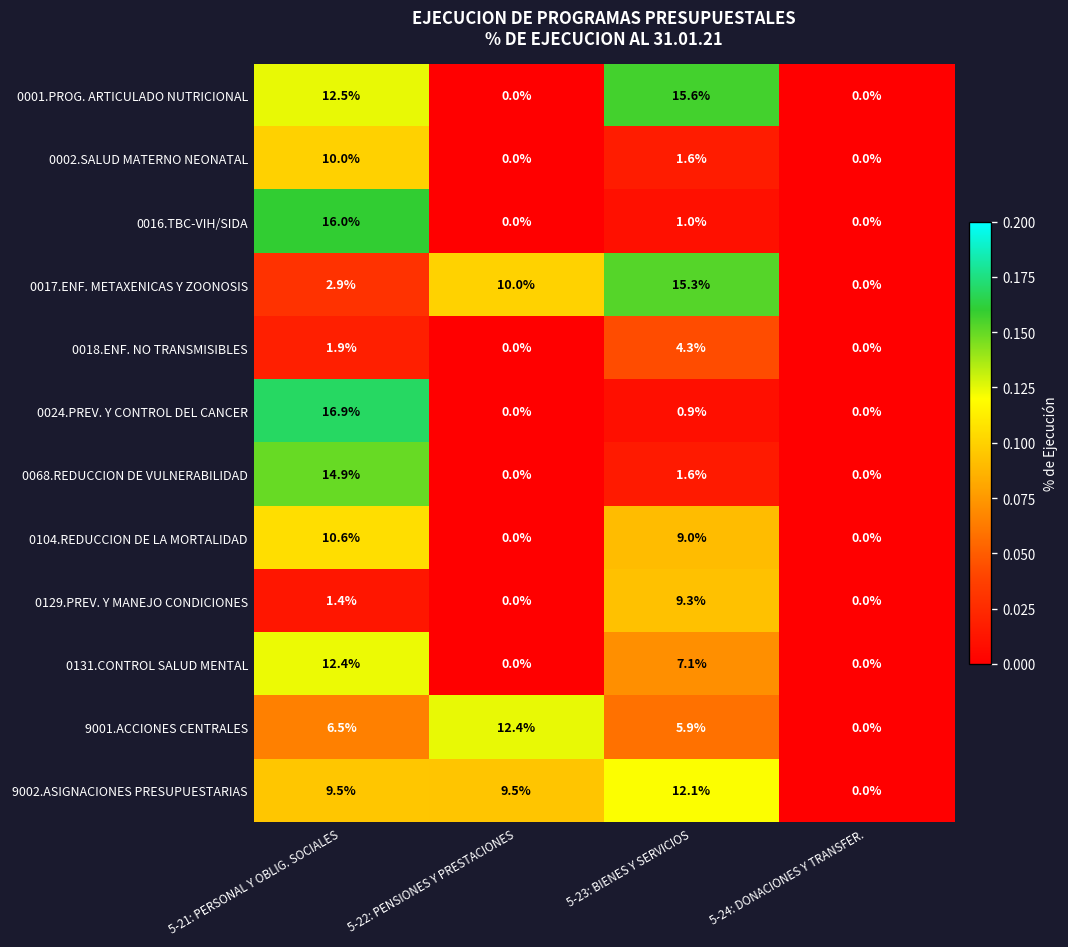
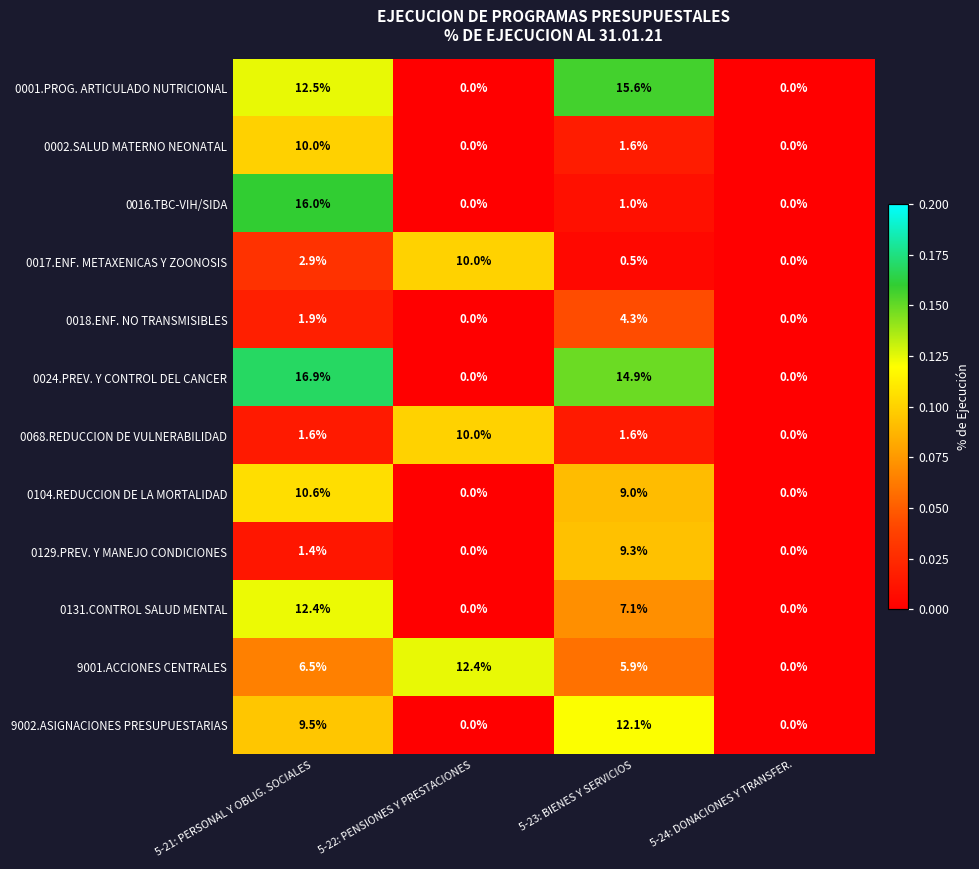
0017.ENF. METAXENICAS Y ZOONOSIS, 5-23: BIENES Y SERVICIOS: 15.3% -> 0.5%
0024.PREV. Y CONTROL DEL CANCER, 5-23: BIENES Y SERVICIOS: 0.9% -> 14.9%
0068.REDUCCION DE VULNERABILIDAD, 5-21: PERSONAL Y OBLIG. SOCIALES: 14.9% -> 1.6%
0068.REDUCCION DE VULNERABILIDAD, 5-22: PENSIONES Y PRESTACIONES: 0.0% -> 10.0%
9002.ASIGNACIONES PRESUPUESTARIAS, 5-22: PENSIONES Y PRESTACIONES: 9.5% -> 0.0%
